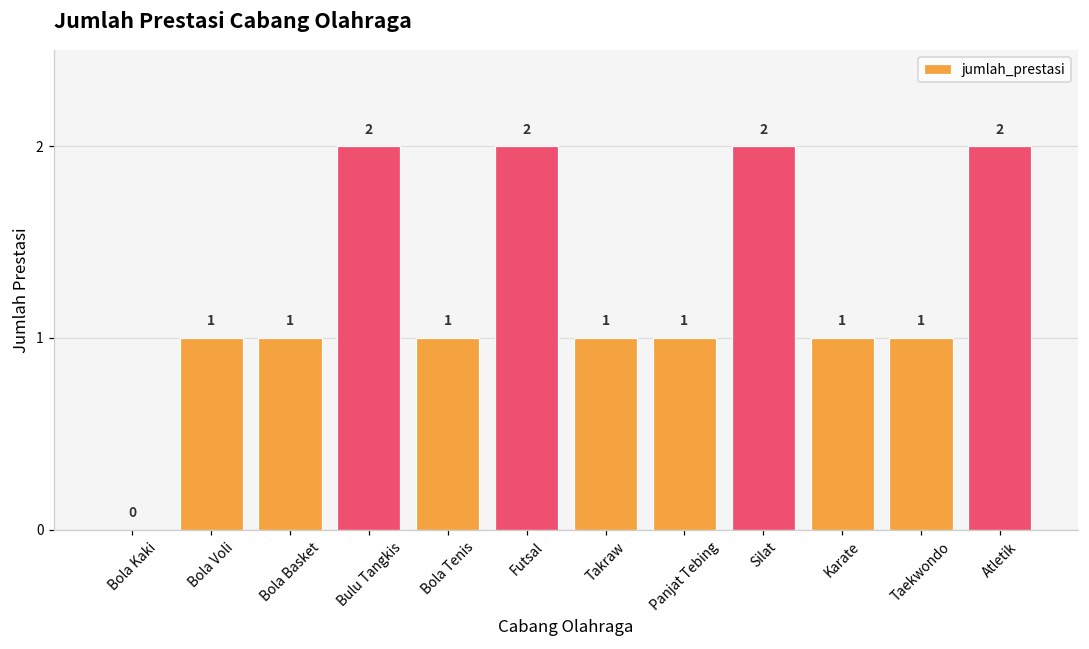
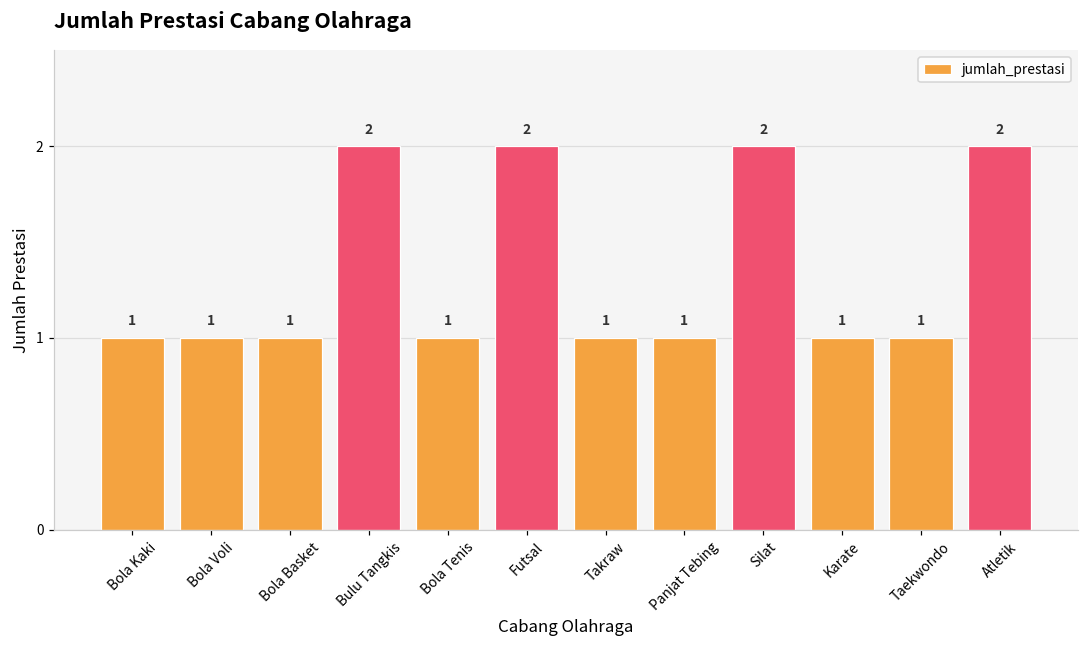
Bola Kaki: 0 -> 1
